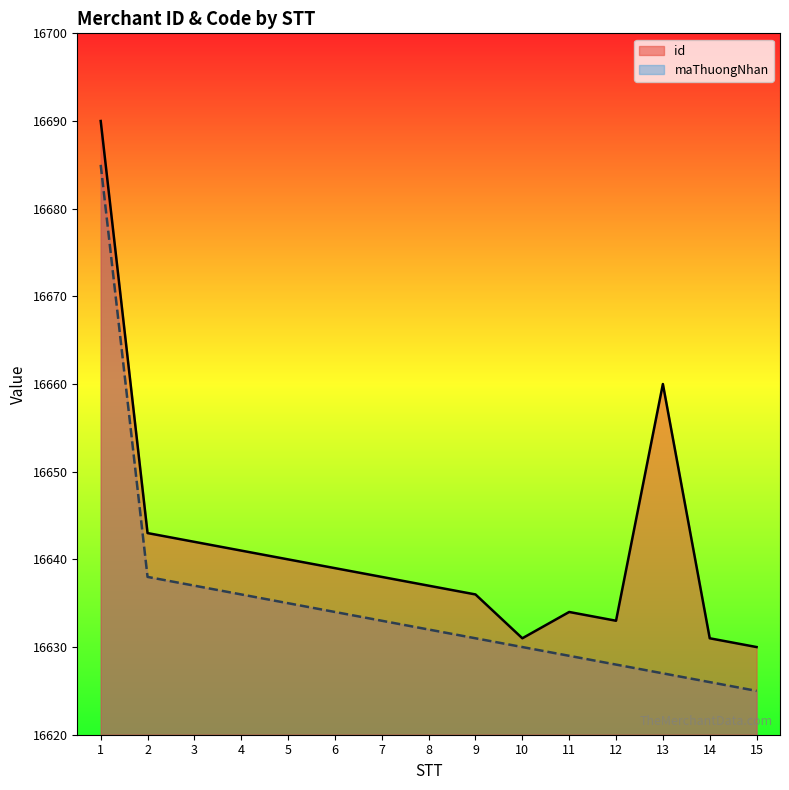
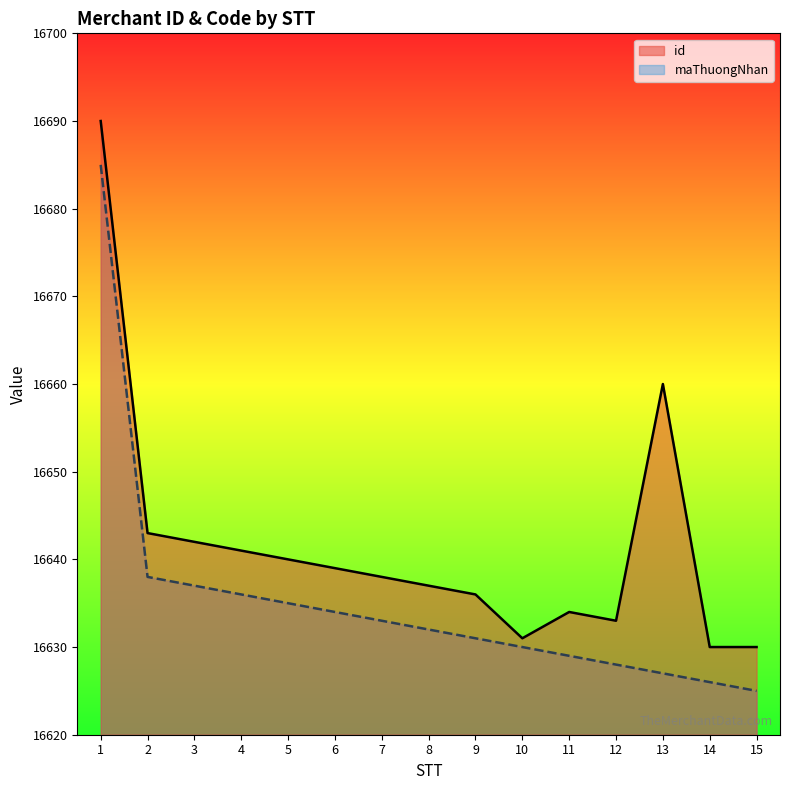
id, 14: 16631 -> 16630
